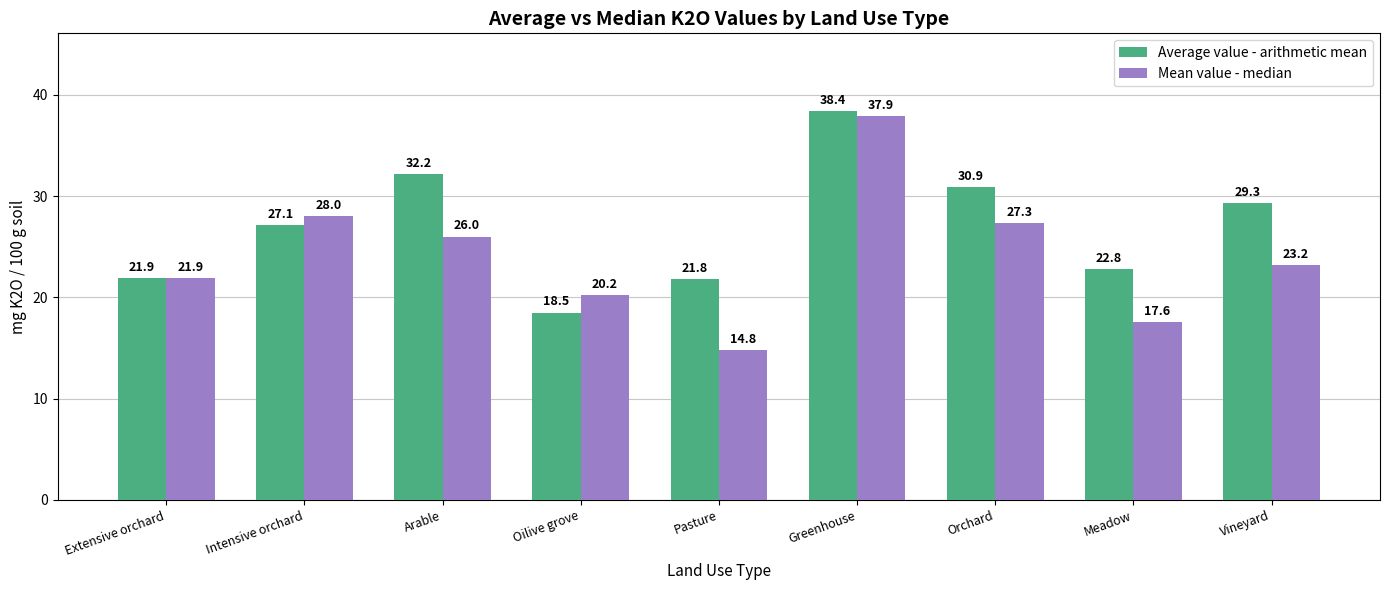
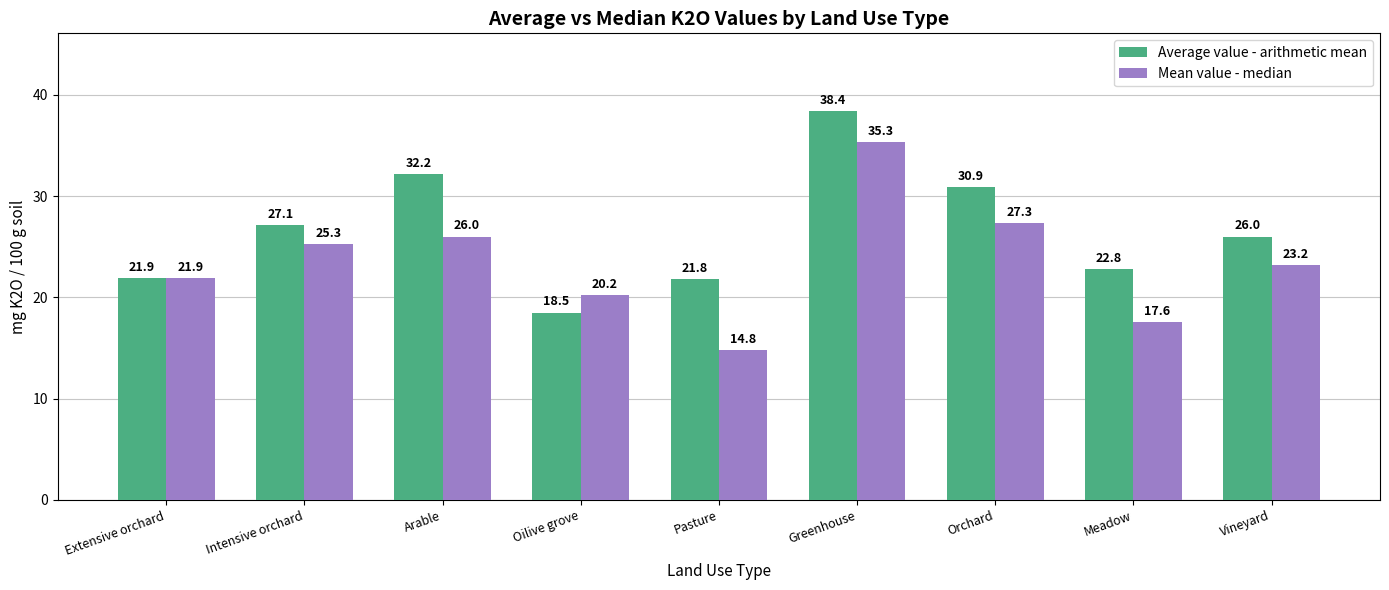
Mean value - median, Intensive orchard: 28.0 -> 25.3
Mean value - median, Greenhouse: 37.9 -> 35.3
Average value - arithmetic mean, Vineyard: 29.3 -> 26.0
